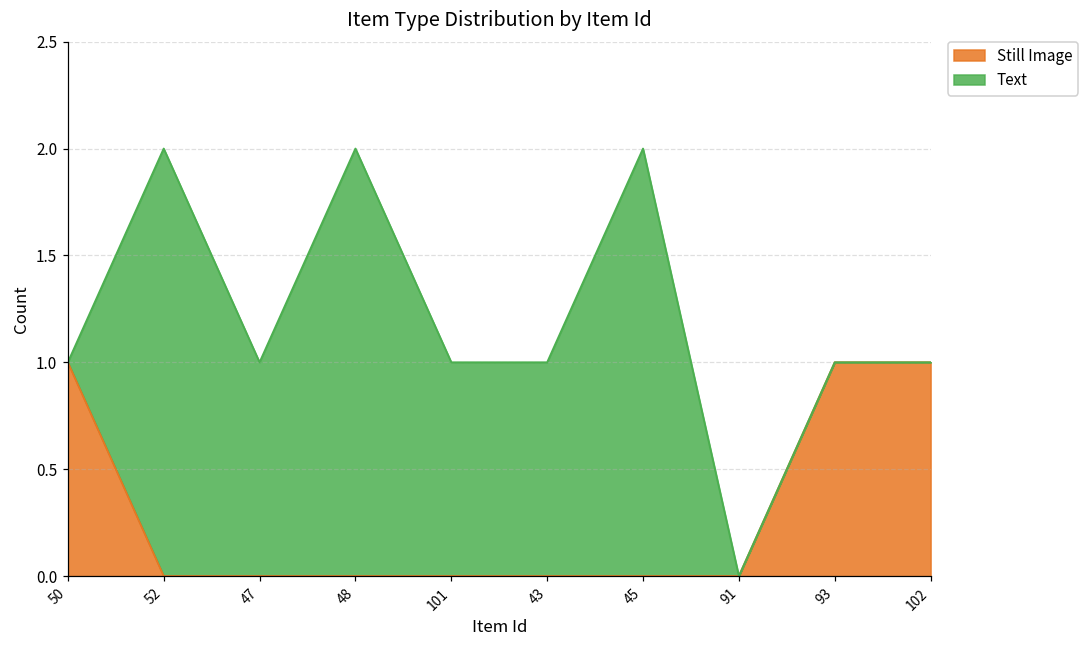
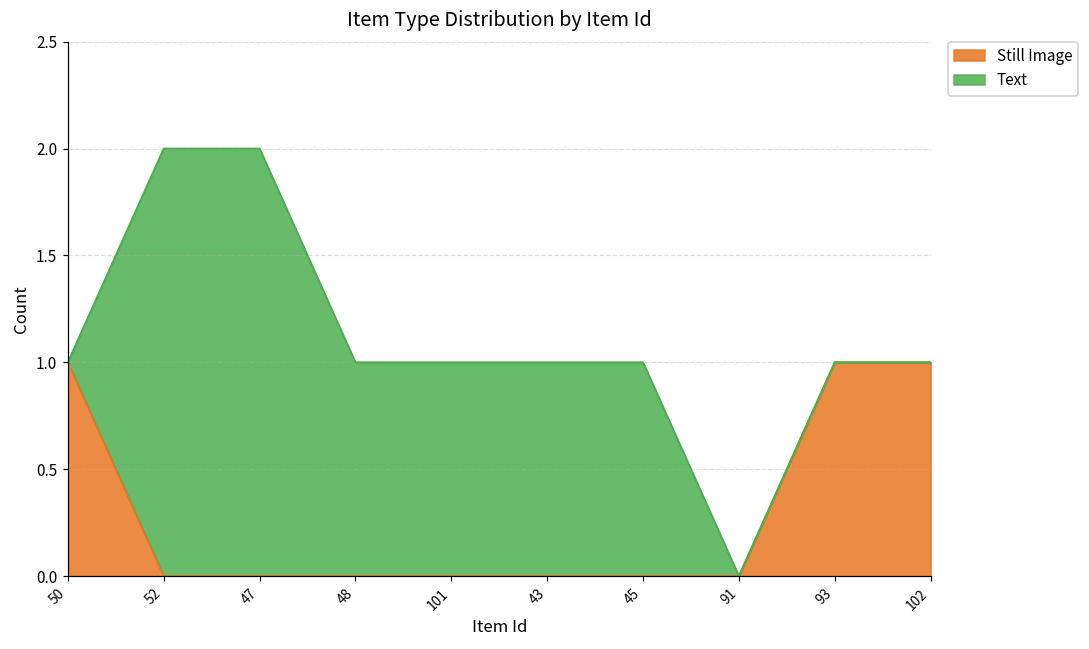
Text, 47: 1 -> 2
Text, 48: 2 -> 1
Text, 45: 2 -> 1
